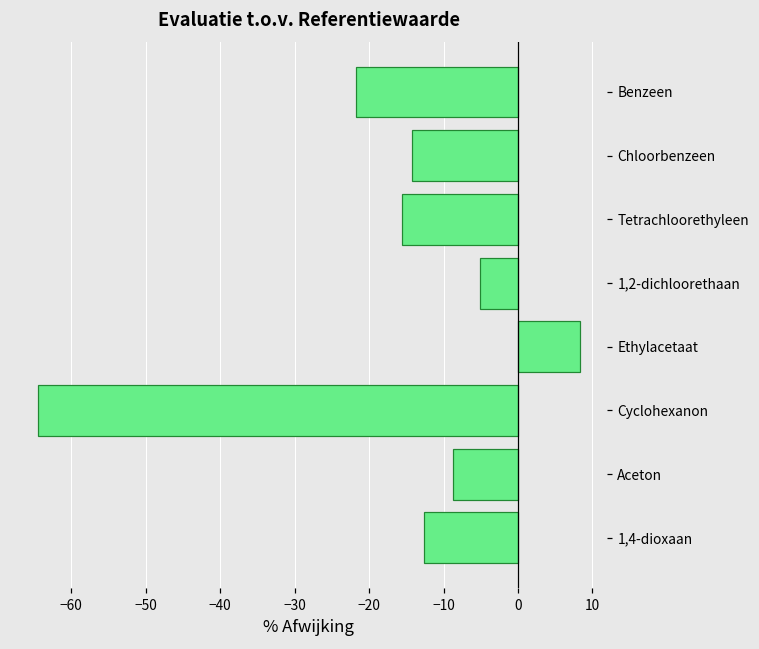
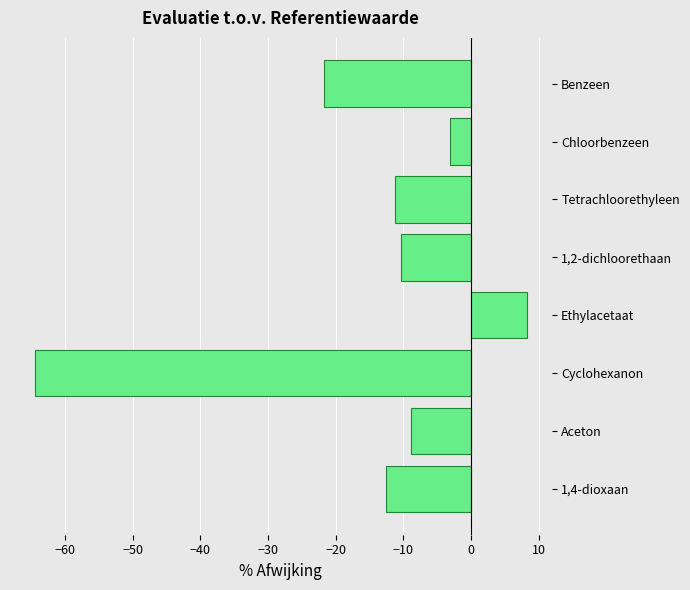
Chloorbenzeen: -14 -> -3
Tetrachloorethyleen: -16 -> -11
1,2-dichloorethaan: -5 -> -10
